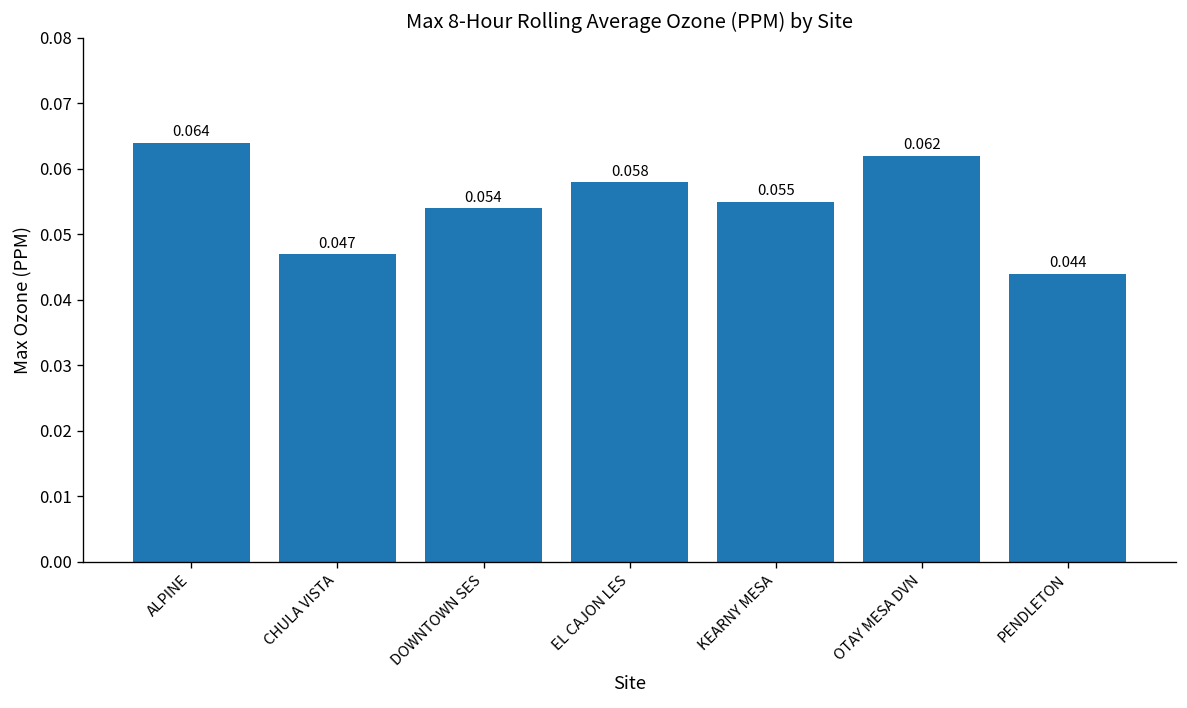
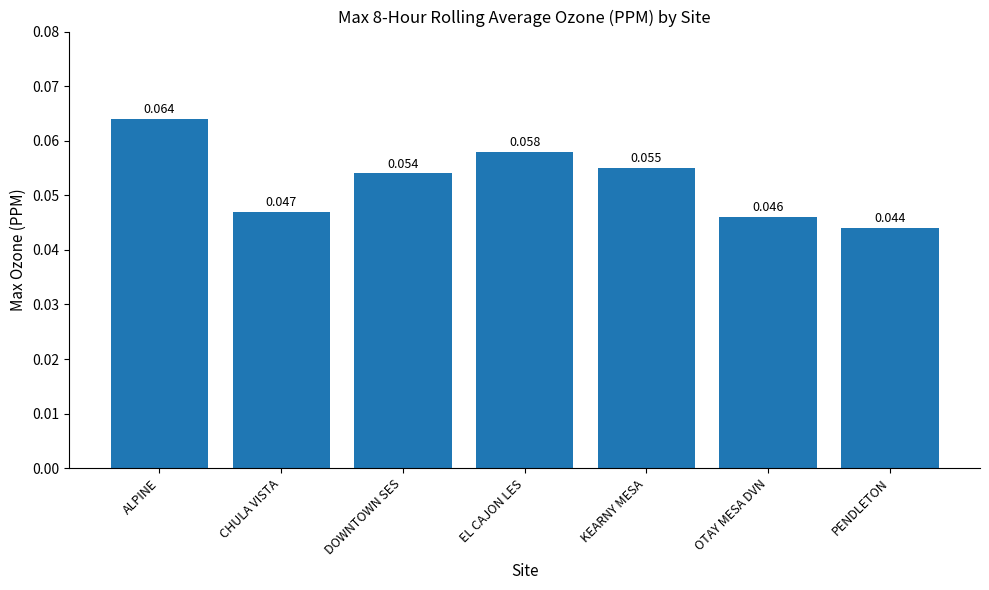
OTAY MESA DVN: 0.062 -> 0.046
